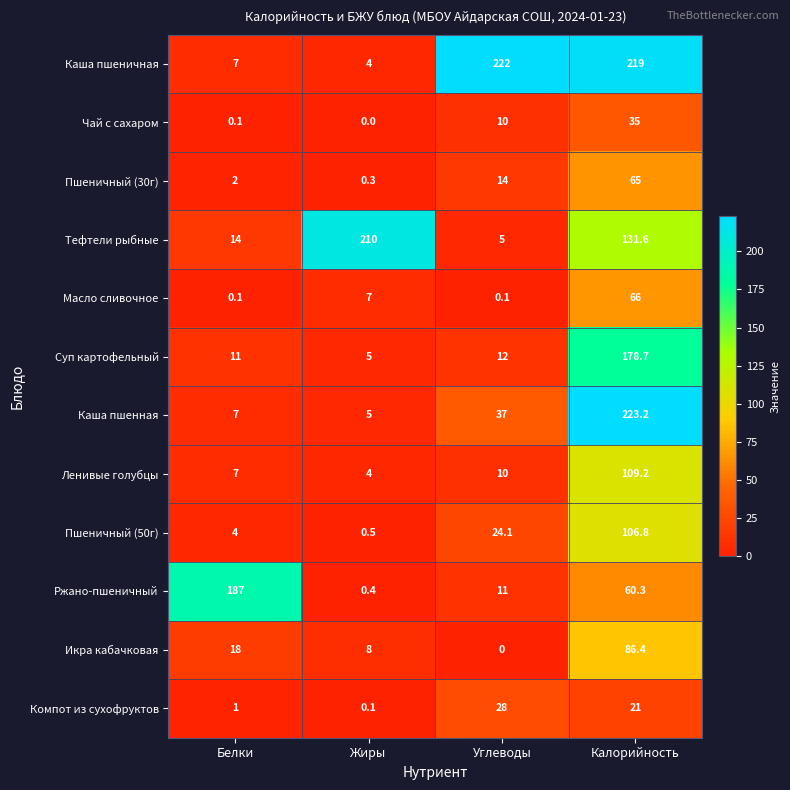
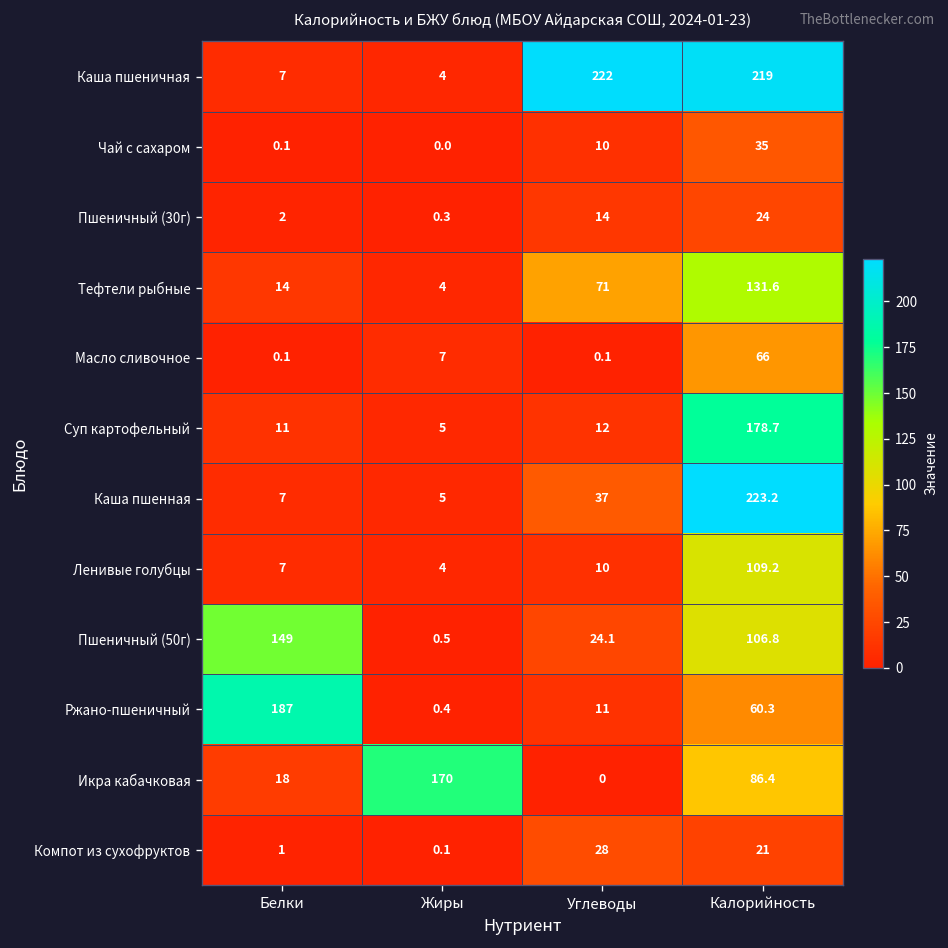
Пшеничный (30г), Калорийность: 65 -> 24
Тефтели рыбные, Жиры: 210 -> 4
Тефтели рыбные, Углеводы: 5 -> 71
Пшеничный (50г), Белки: 4 -> 149
Икра кабачковая, Жиры: 8 -> 170
